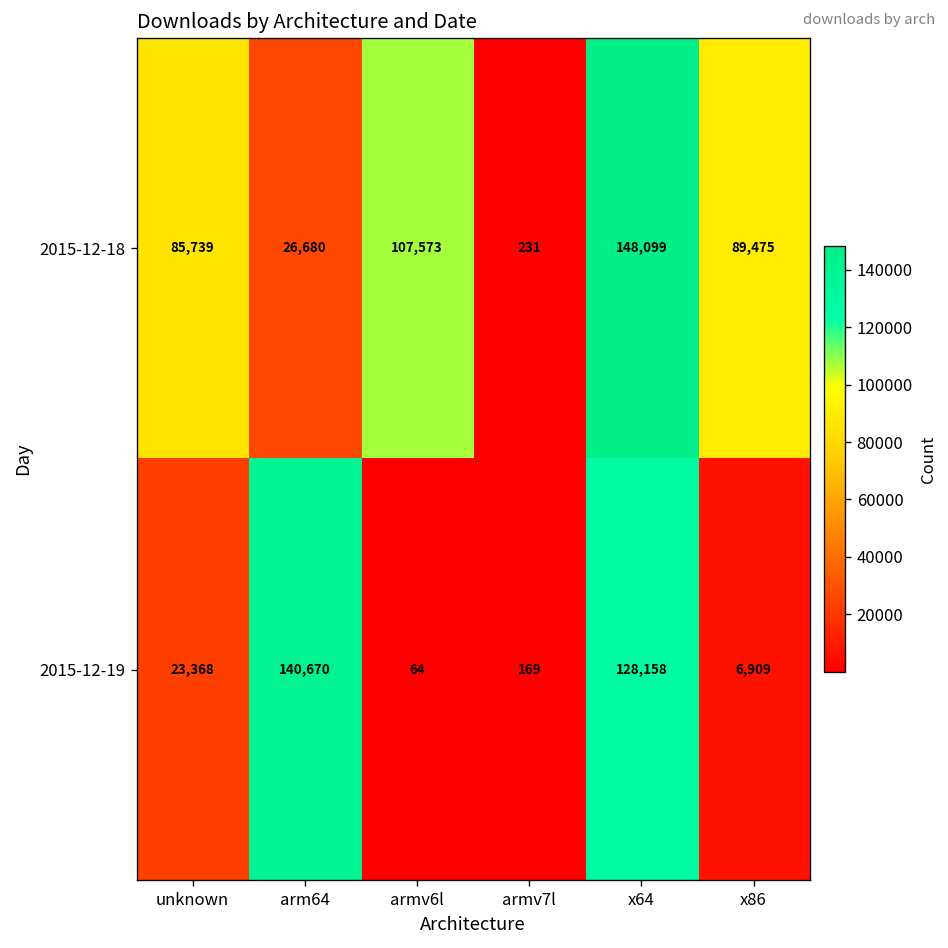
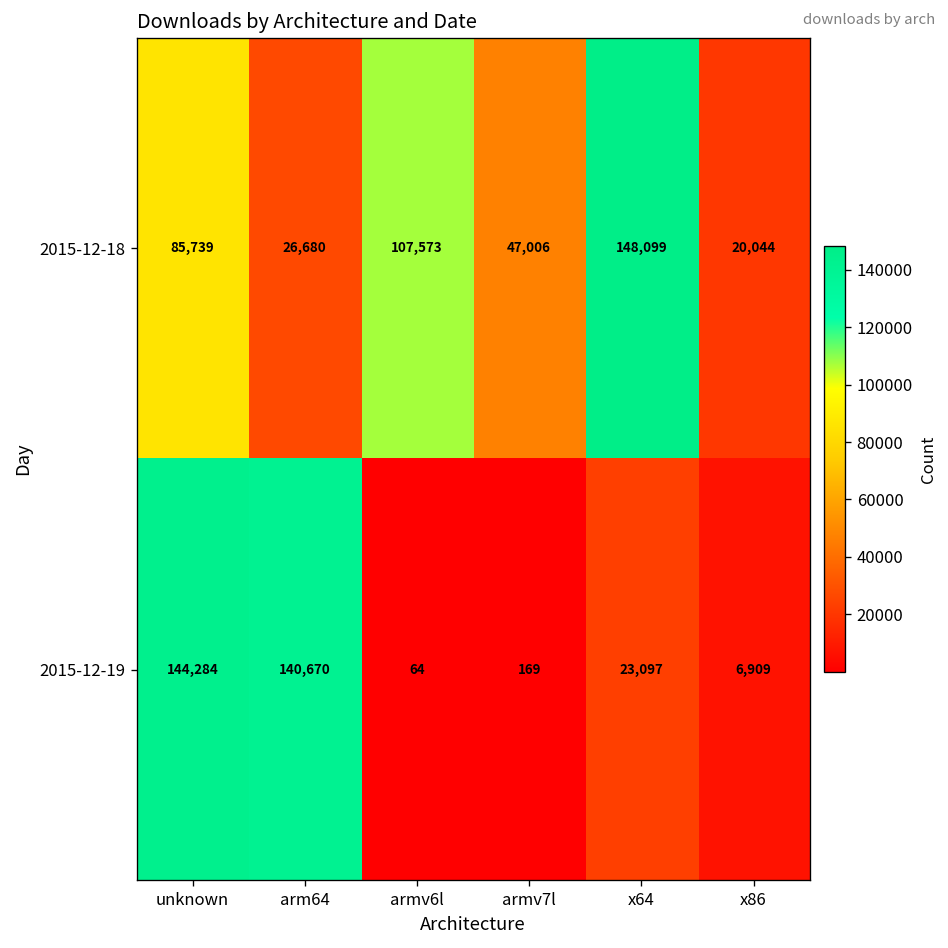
2015-12-18, armv7l: 231 -> 47,006
2015-12-18, x86: 89,475 -> 20,044
2015-12-19, unknown: 23,368 -> 144,284
2015-12-19, x64: 128,158 -> 23,097
